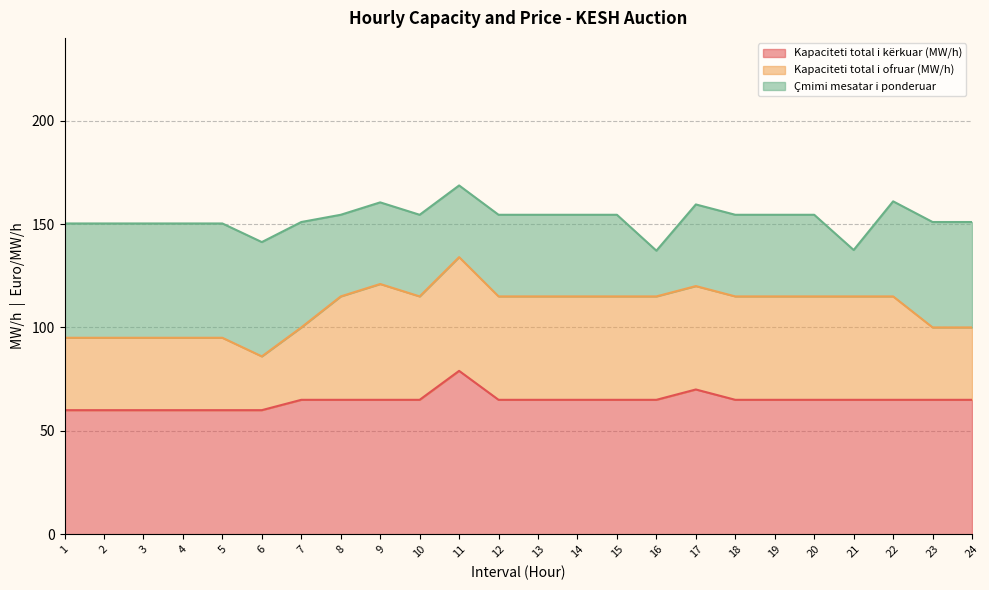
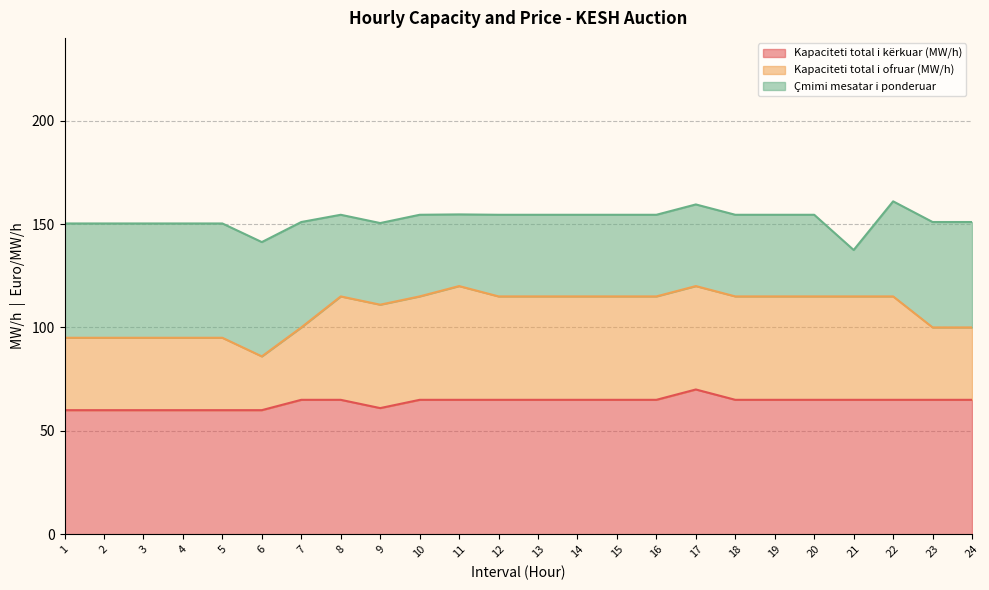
Kapaciteti total i kërkuar (MW/h), 9: 65 -> 61
Kapaciteti total i ofruar (MW/h), 9: 56 -> 50
Kapaciteti total i kërkuar (MW/h), 11: 79 -> 65
Çmimi mesatar i ponderuar, 16: 22 -> 39
